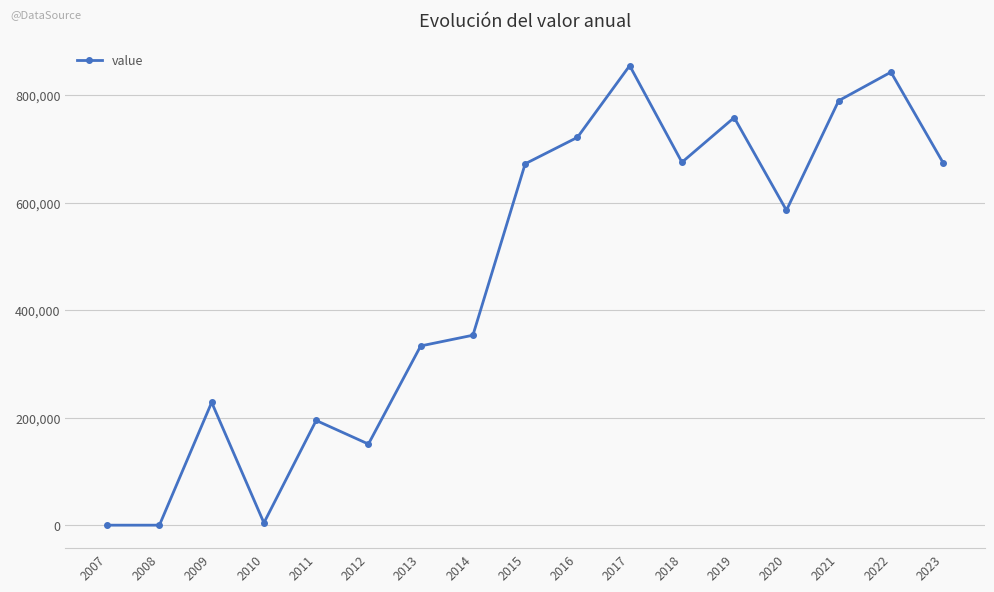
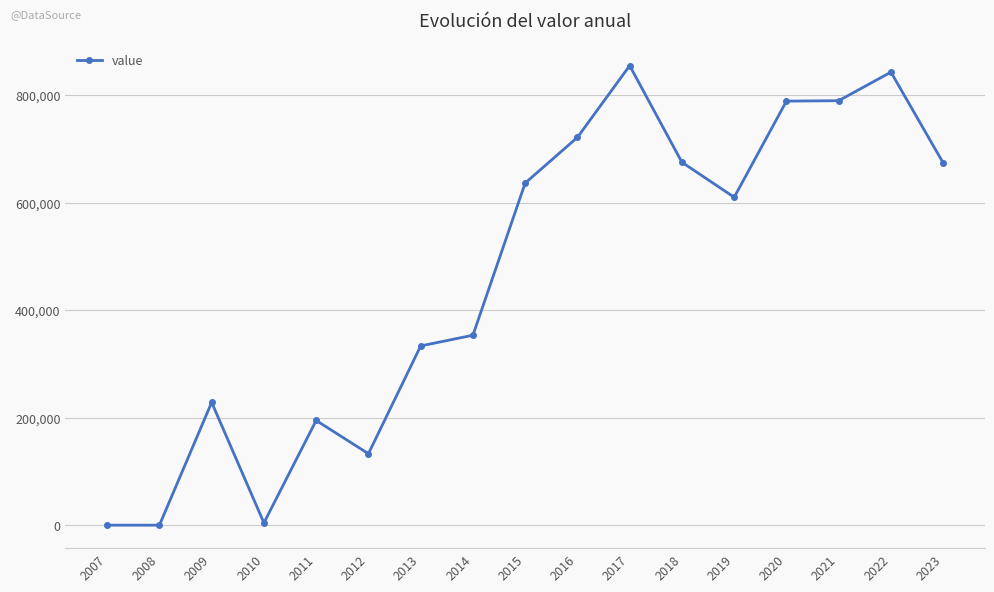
2012: 150,000 -> 130,000
2015: 670,000 -> 640,000
2019: 760,000 -> 610,000
2020: 590,000 -> 790,000
